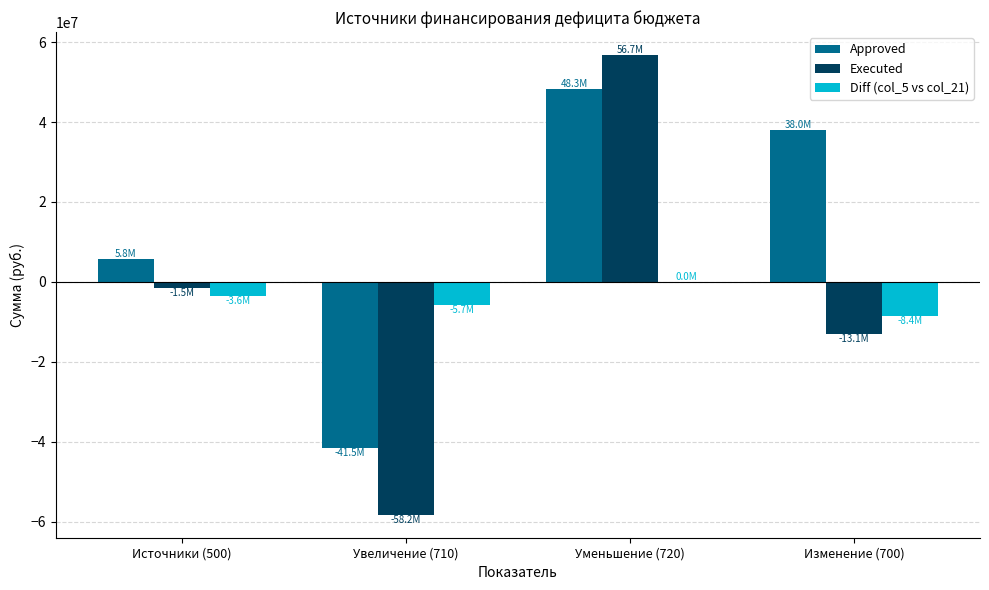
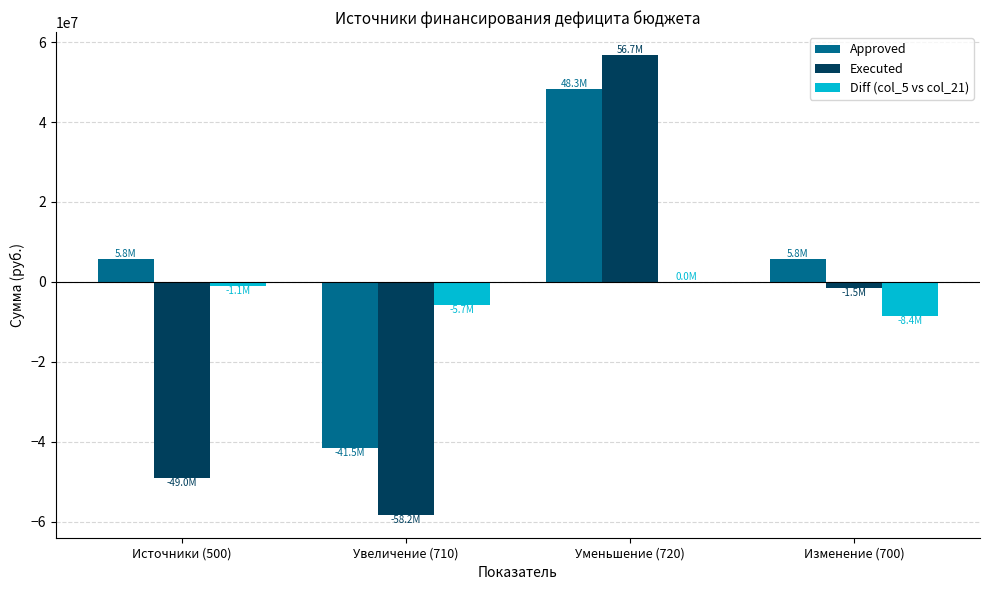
Executed, Источники (500): -1.5M -> -49.0M
Diff (col_5 vs col_21), Источники (500): -3.6M -> -1.1M
Approved, Изменение (700): 38.0M -> 5.8M
Executed, Изменение (700): -13.1M -> -1.5M
